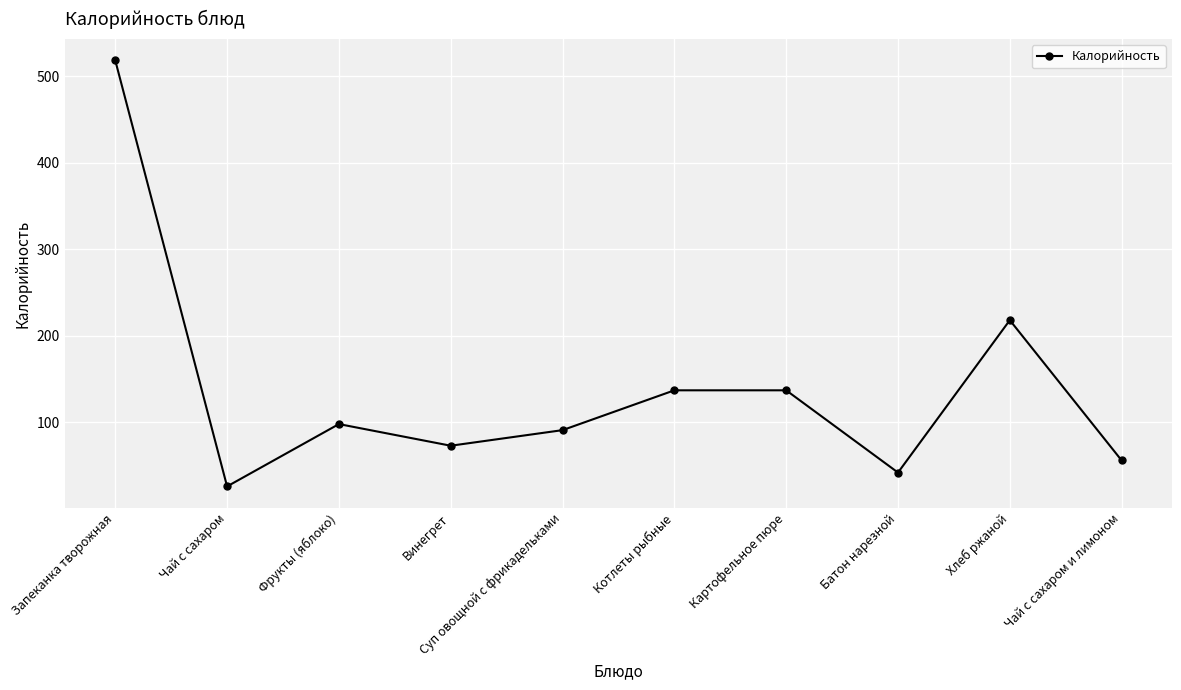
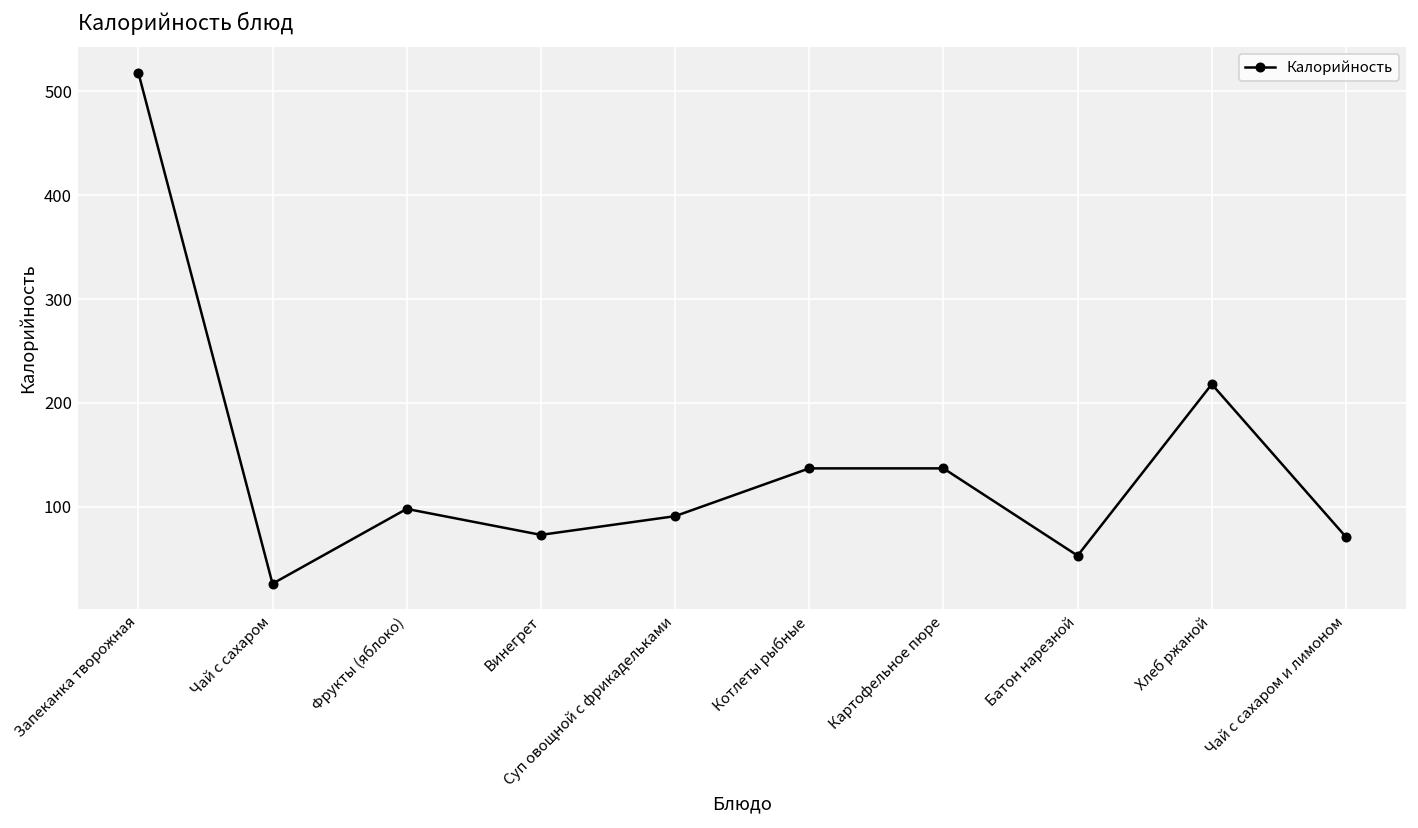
Батон нарезной: 40 -> 50
Чай с сахаром и лимоном: 60 -> 70
